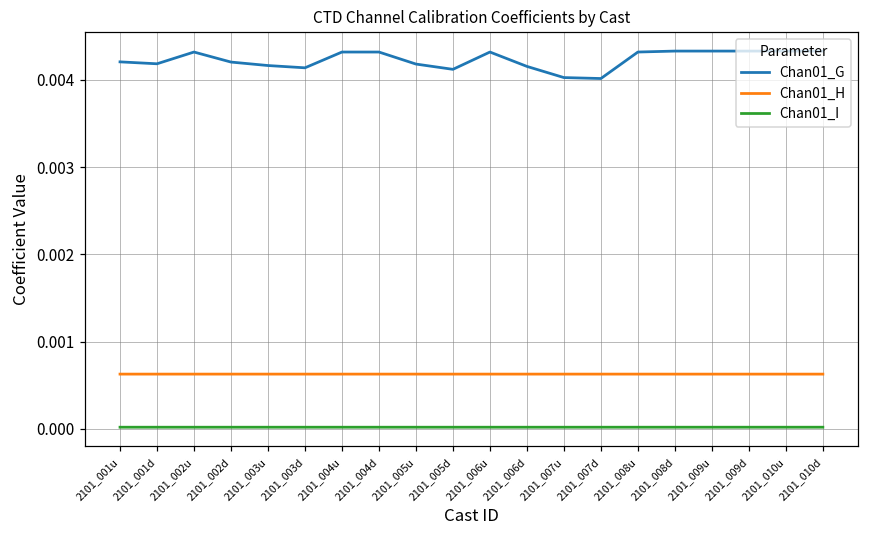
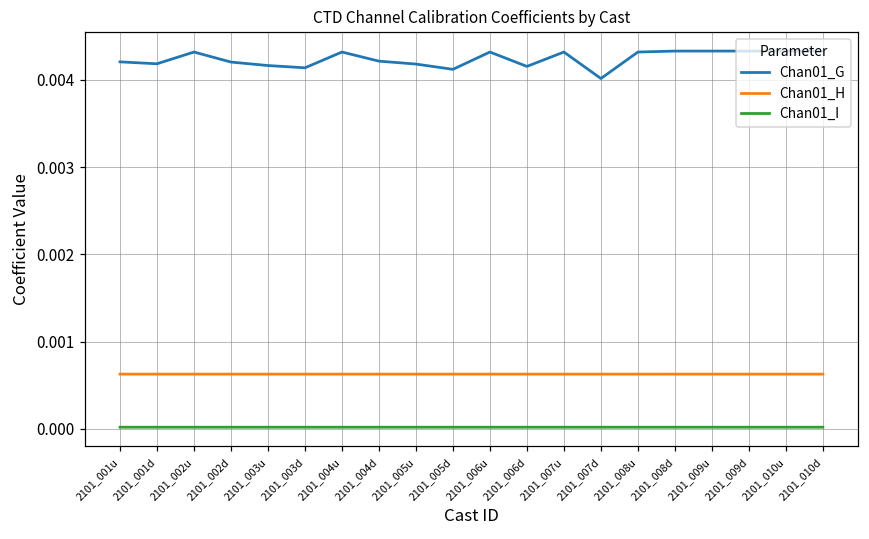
Chan01_G, 2101_004d: 0.0043 -> 0.0042
Chan01_G, 2101_007u: 0.0040 -> 0.0043
